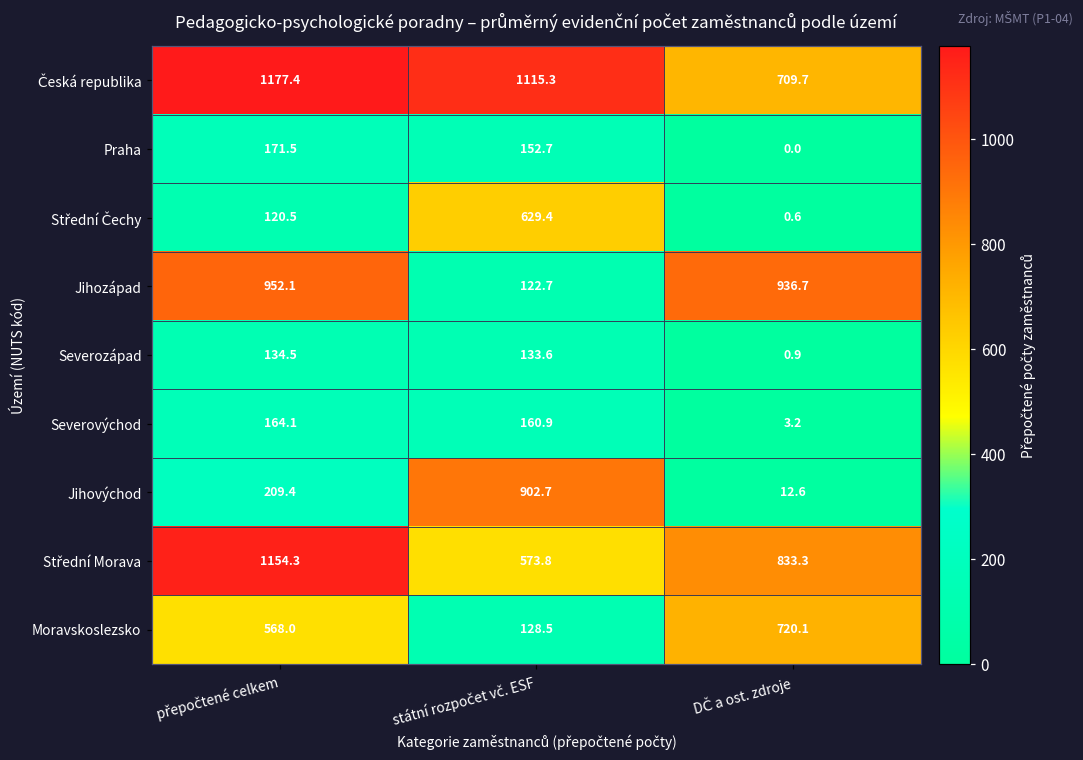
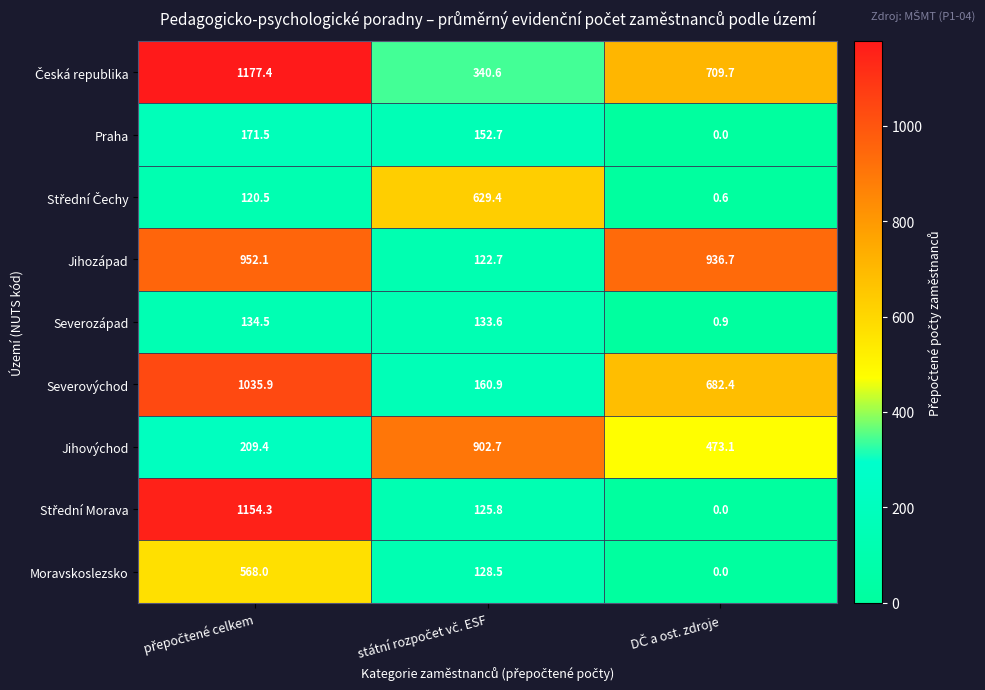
Česká republika, státní rozpočet vč. ESF: 1115.3 -> 340.6
Severovýchod, přepočtené celkem: 164.1 -> 1035.9
Severovýchod, DČ a ost. zdroje: 3.2 -> 682.4
Jihovýchod, DČ a ost. zdroje: 12.6 -> 473.1
Střední Morava, státní rozpočet vč. ESF: 573.8 -> 125.8
Střední Morava, DČ a ost. zdroje: 833.3 -> 0.0
Moravskoslezsko, DČ a ost. zdroje: 720.1 -> 0.0
